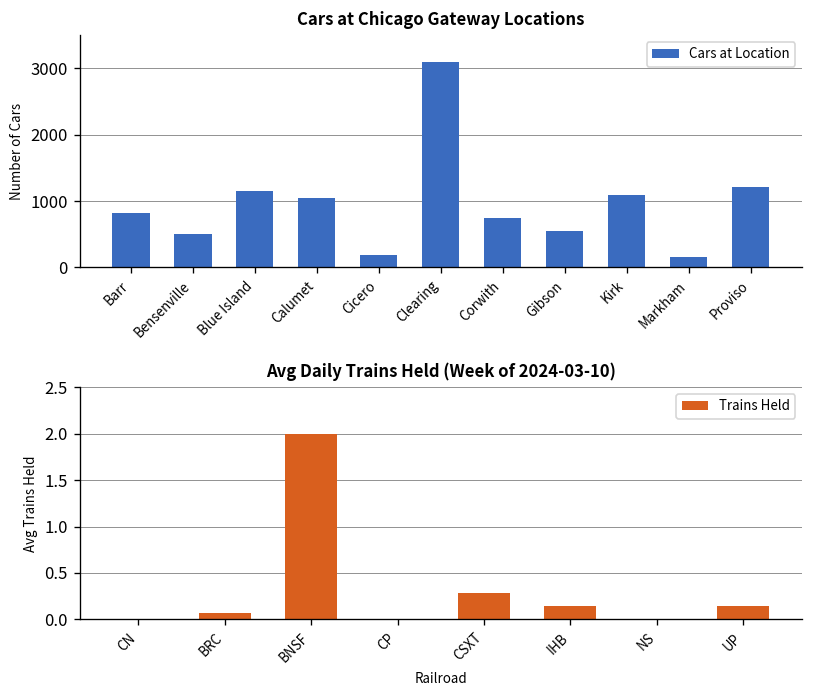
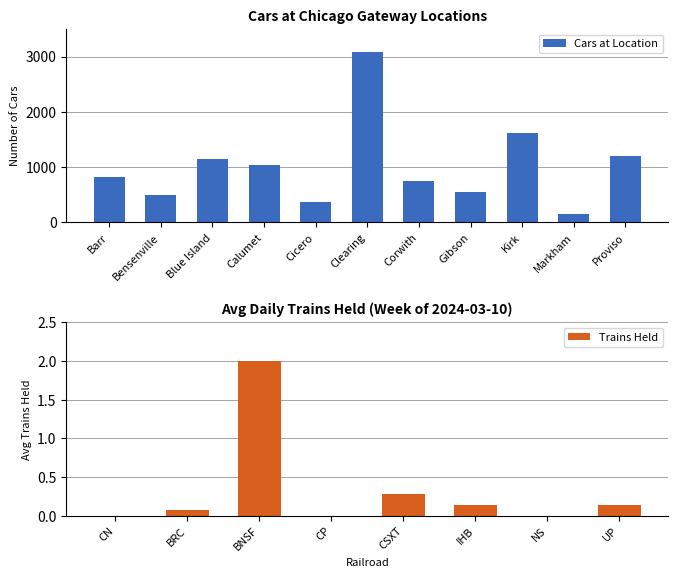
Cars at Chicago Gateway Locations, Cicero: 200 -> 400
Cars at Chicago Gateway Locations, Kirk: 1100 -> 1600
